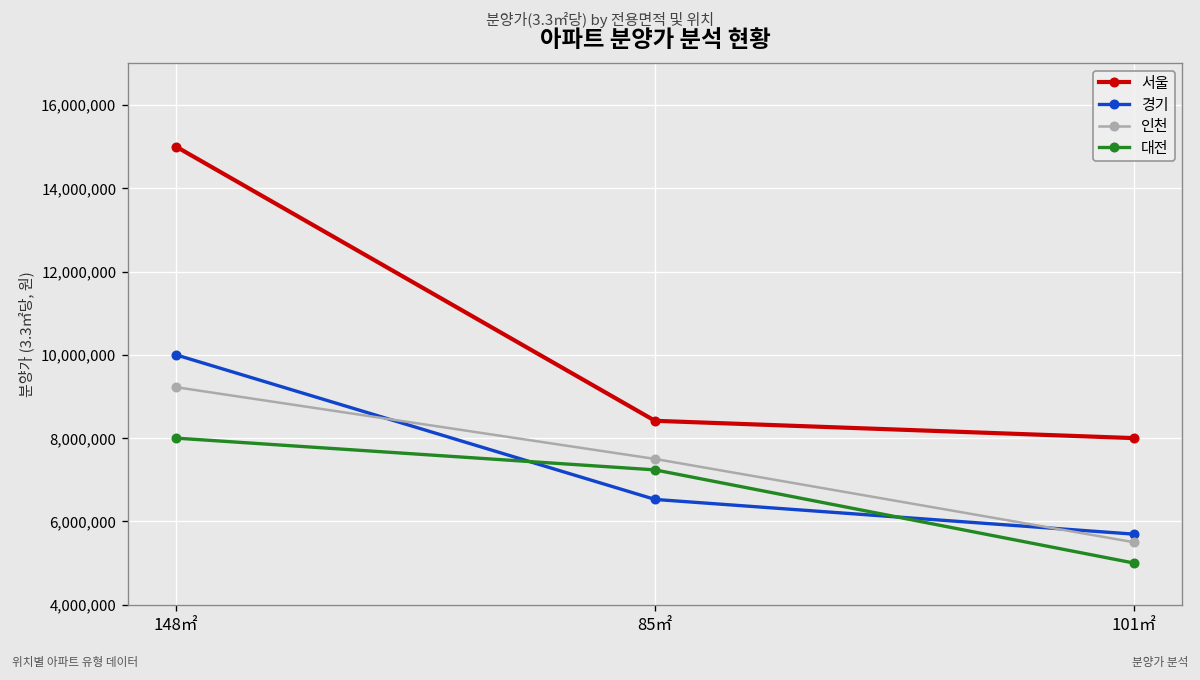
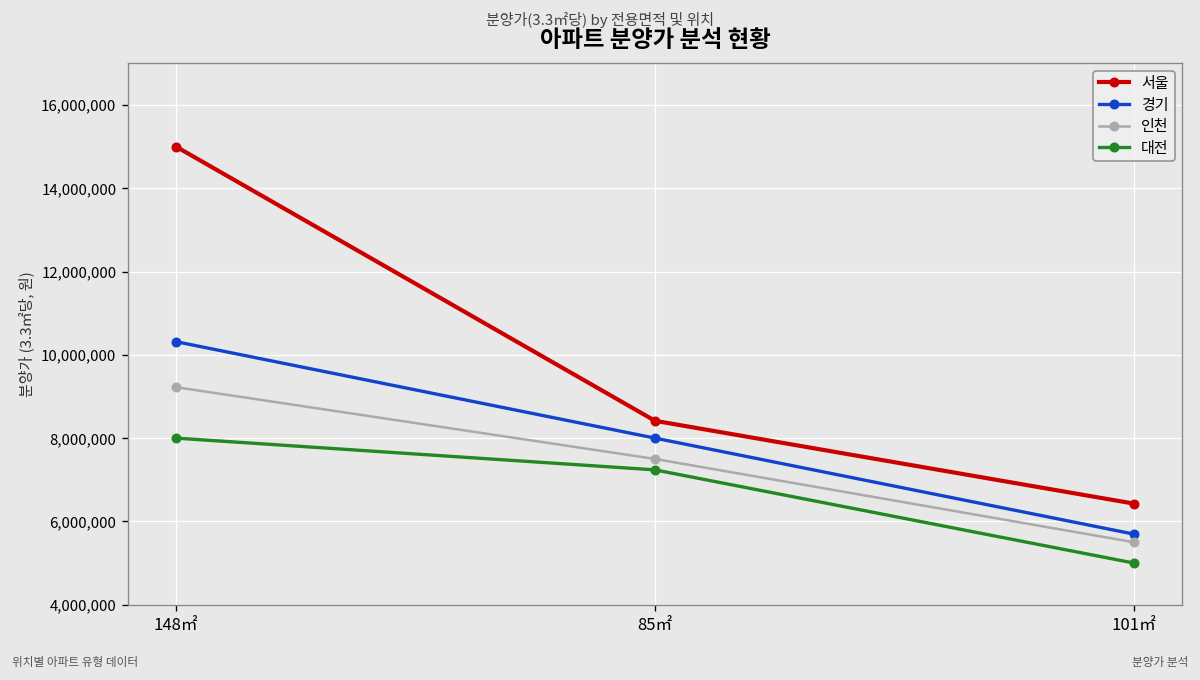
경기, 148㎡: 10,000,000 -> 10,300,000
경기, 85㎡: 6,500,000 -> 8,000,000
서울, 101㎡: 8,000,000 -> 6,400,000
